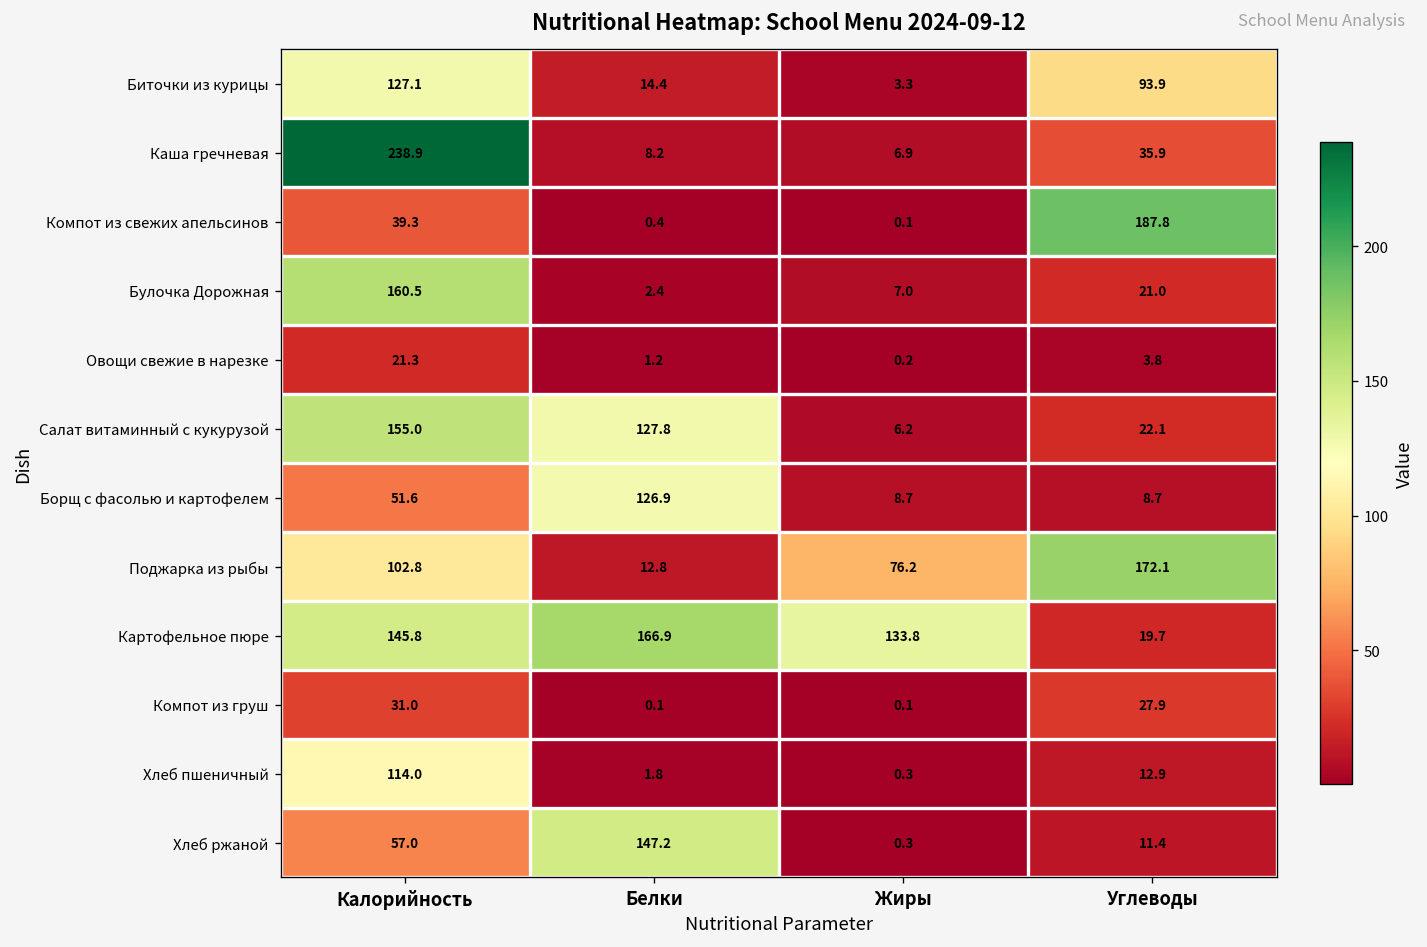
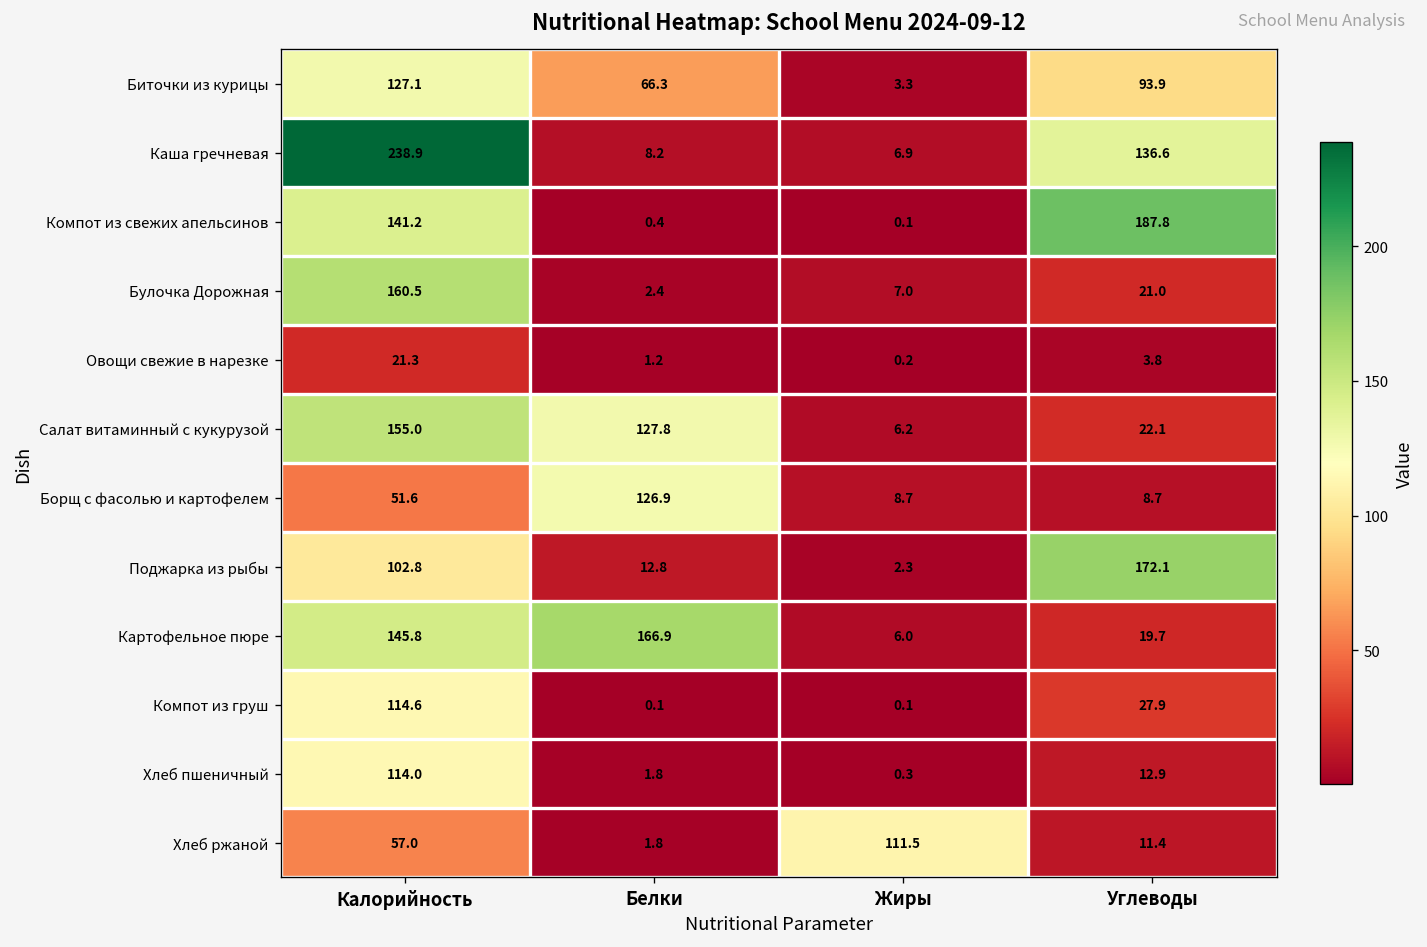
Биточки из курицы, Белки: 14.4 -> 66.3
Каша гречневая, Углеводы: 35.9 -> 136.6
Компот из свежих апельсинов, Калорийность: 39.3 -> 141.2
Поджарка из рыбы, Жиры: 76.2 -> 2.3
Картофельное пюре, Жиры: 133.8 -> 6.0
Компот из груш, Калорийность: 31.0 -> 114.6
Хлеб ржаной, Белки: 147.2 -> 1.8
Хлеб ржаной, Жиры: 0.3 -> 111.5
